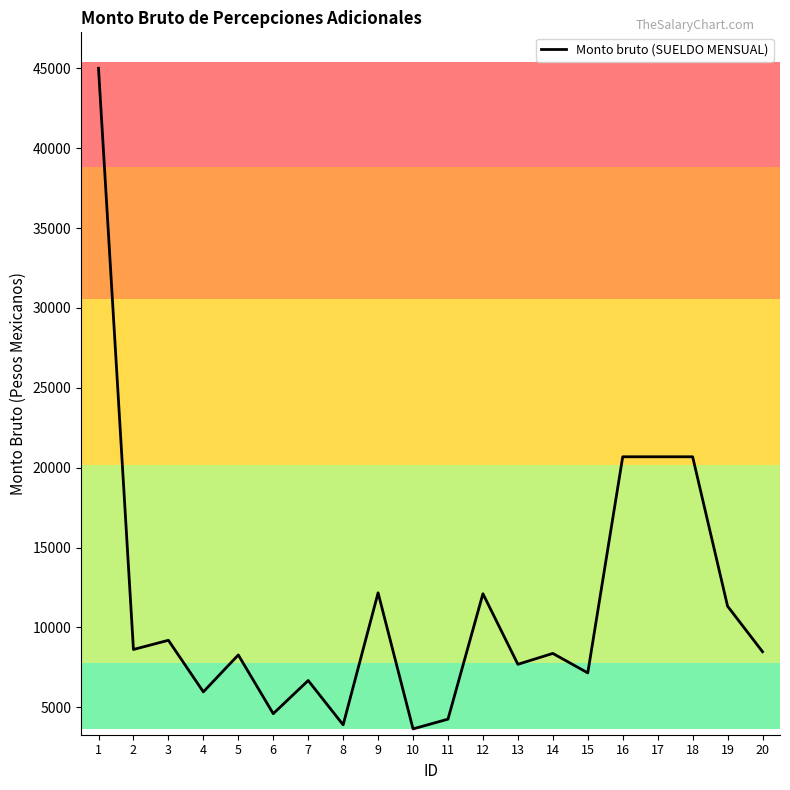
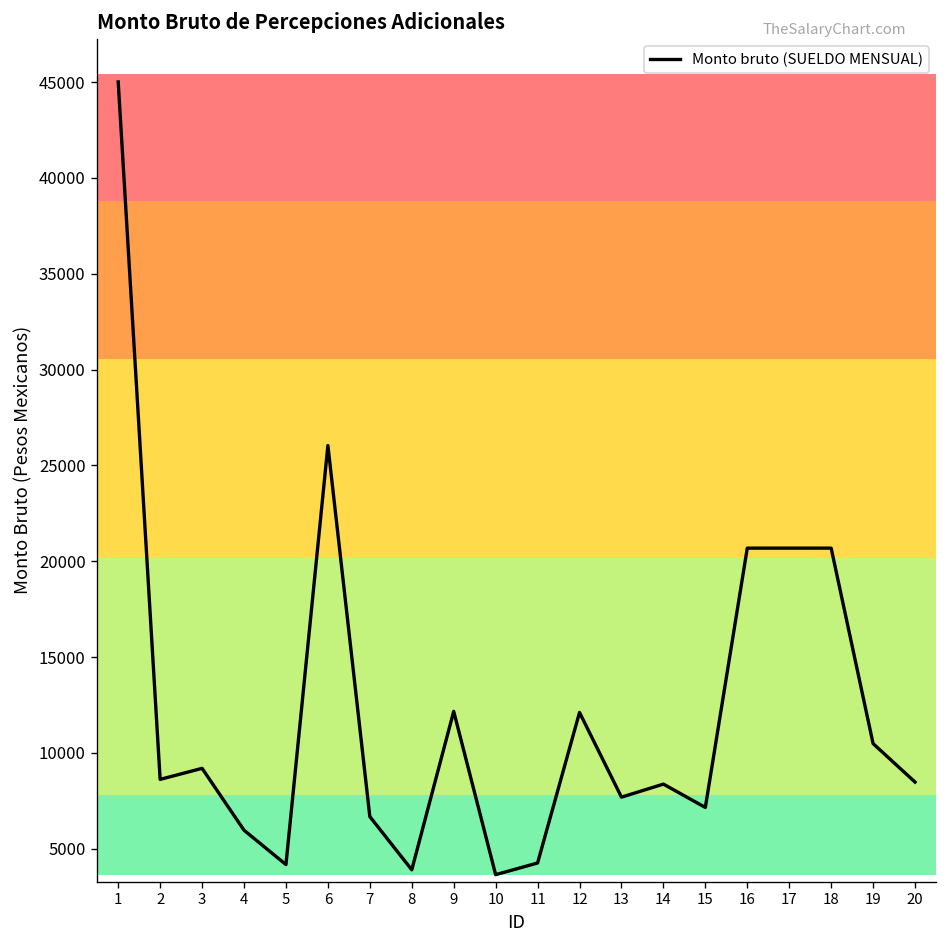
5: 8300 -> 4200
6: 4600 -> 26000
19: 11300 -> 10500
